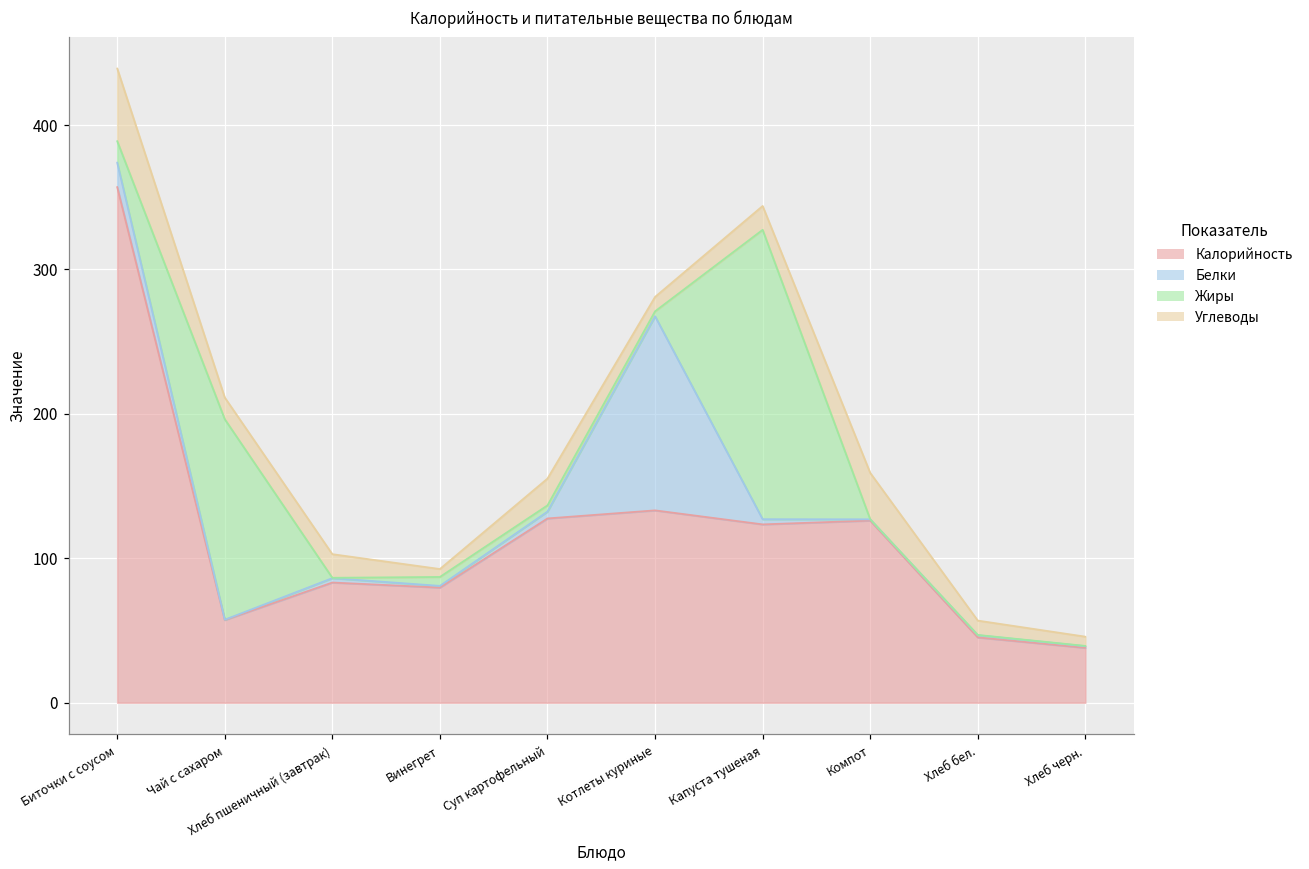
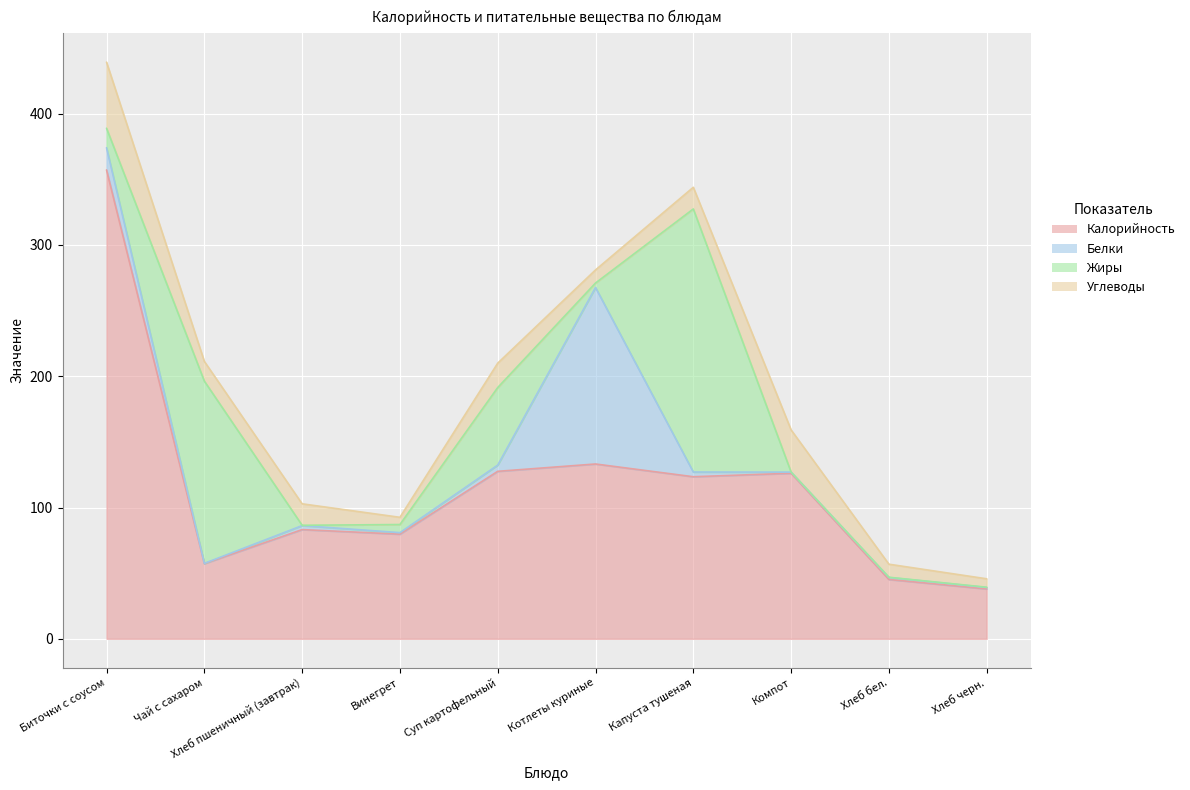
Жиры, Суп картофельный: 4 -> 59
